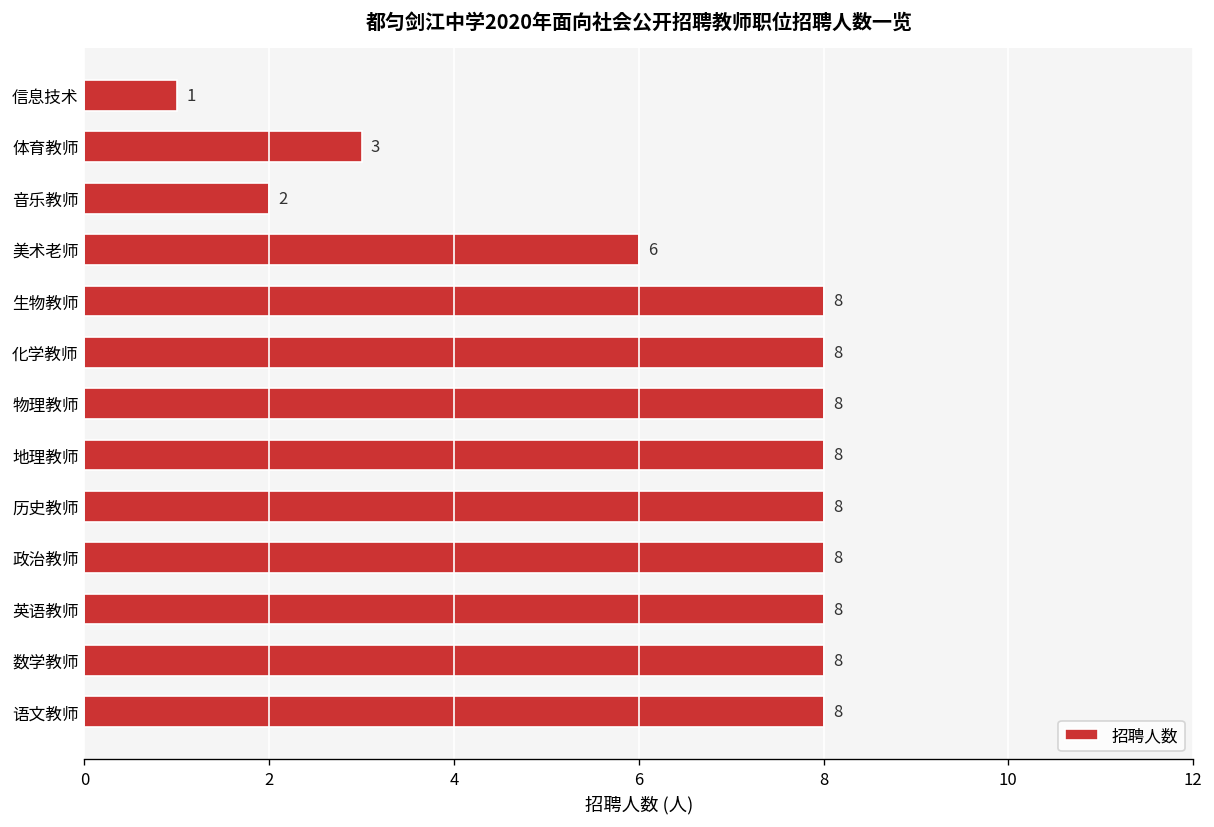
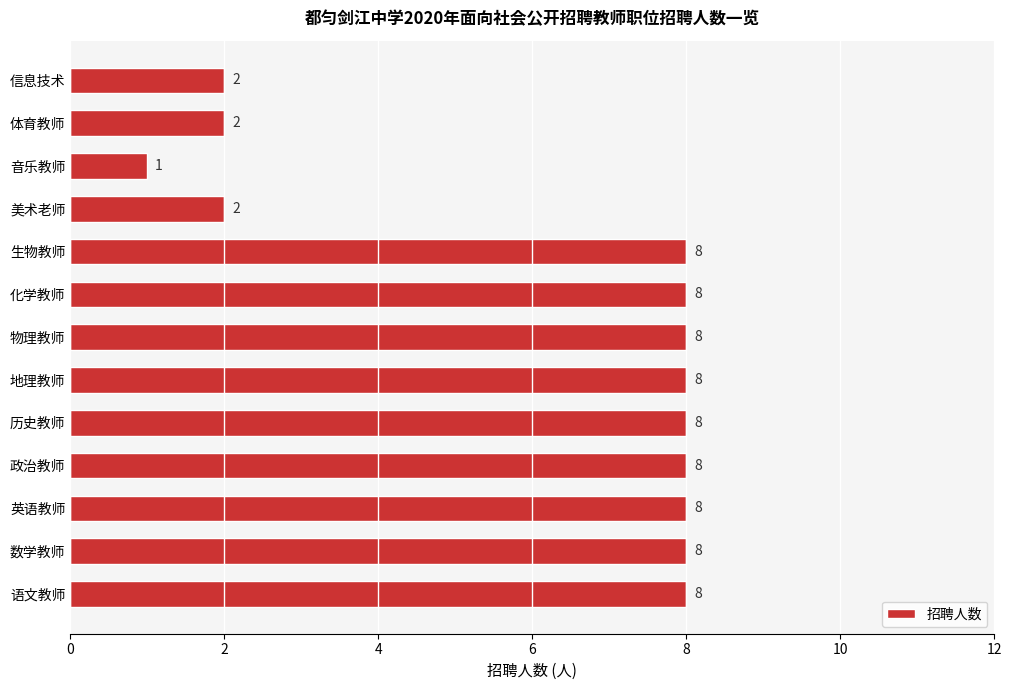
信息技术: 1 -> 2
体育教师: 3 -> 2
音乐教师: 2 -> 1
美术老师: 6 -> 2
